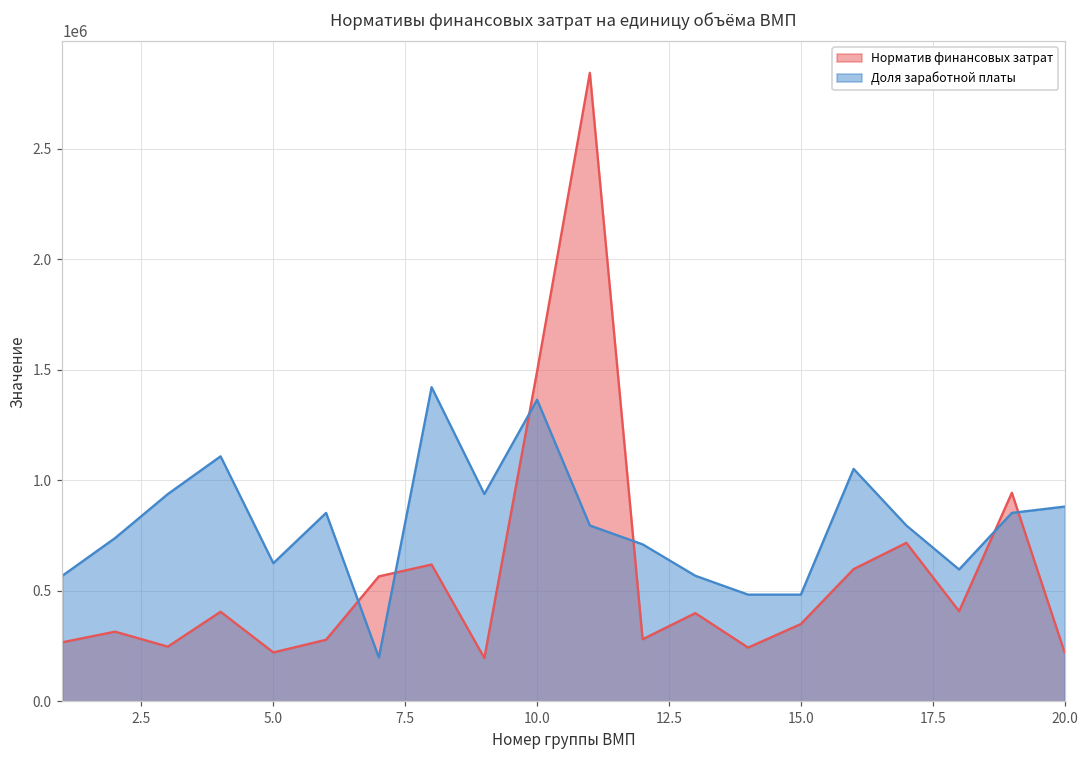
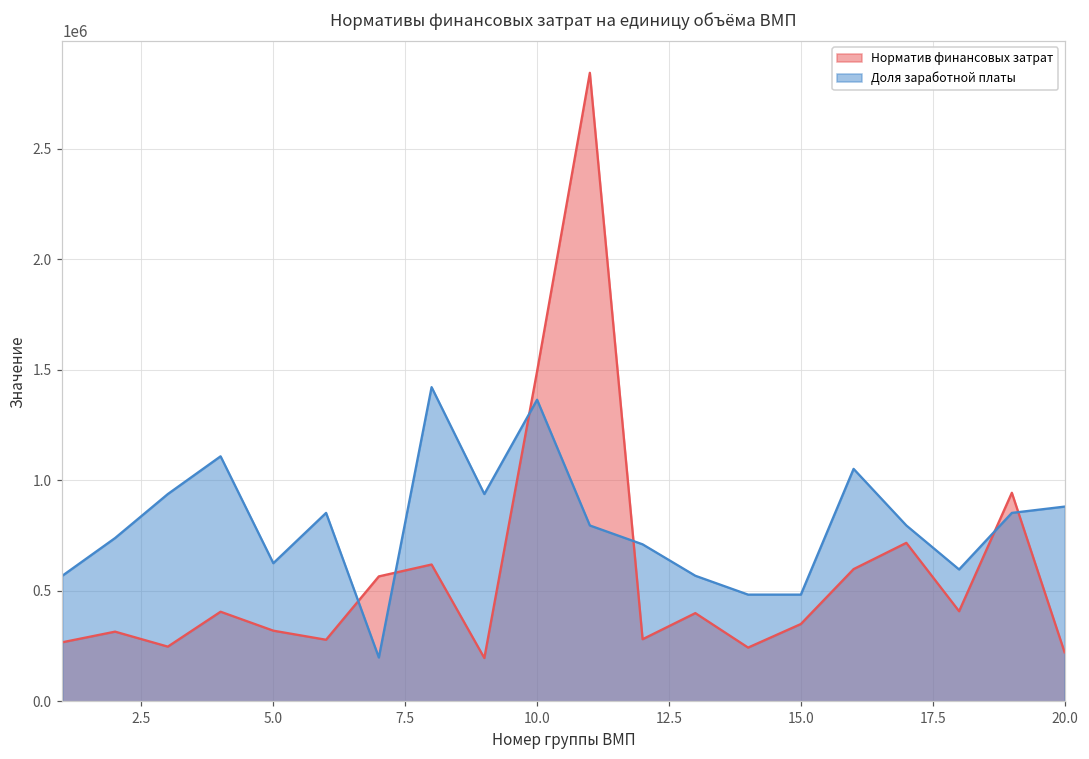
Норматив финансовых затрат, 5.0: 220000 -> 320000
